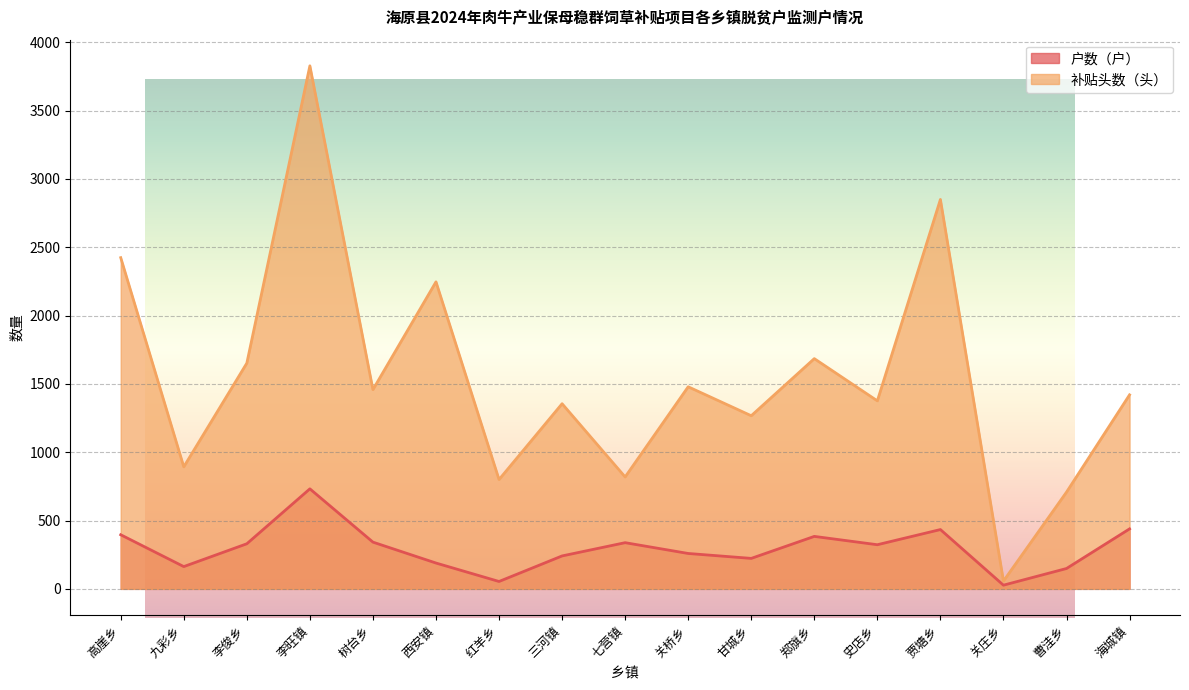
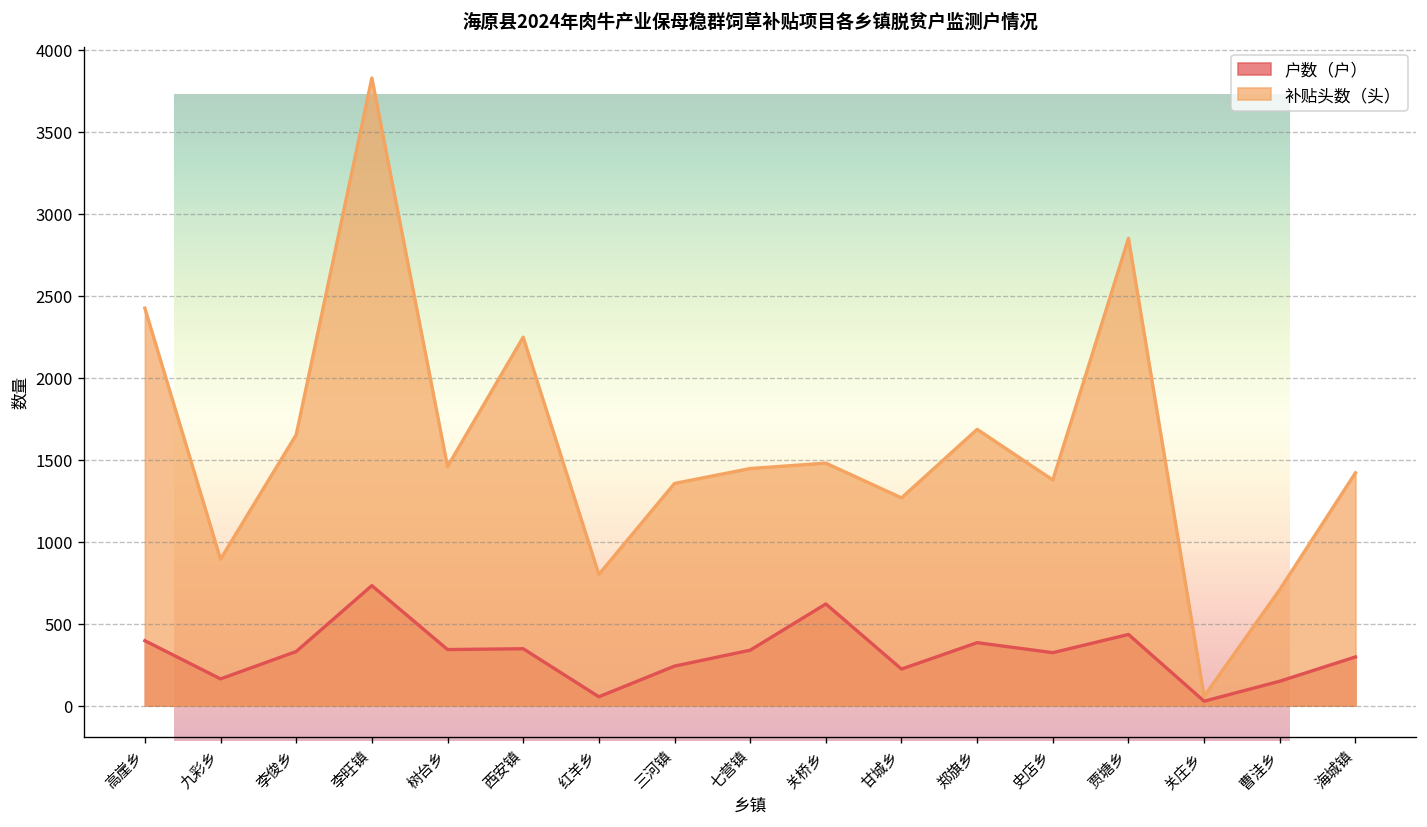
海原县2024年肉牛产业保母稳群饲草补贴项目各乡镇脱贫户监测户情况, 户数（户）, 西安镇: 190 -> 350
海原县2024年肉牛产业保母稳群饲草补贴项目各乡镇脱贫户监测户情况, 补贴头数（头）, 七营镇: 820 -> 1450
海原县2024年肉牛产业保母稳群饲草补贴项目各乡镇脱贫户监测户情况, 户数（户）, 关桥乡: 260 -> 620
海原县2024年肉牛产业保母稳群饲草补贴项目各乡镇脱贫户监测户情况, 户数（户）, 海城镇: 440 -> 300
